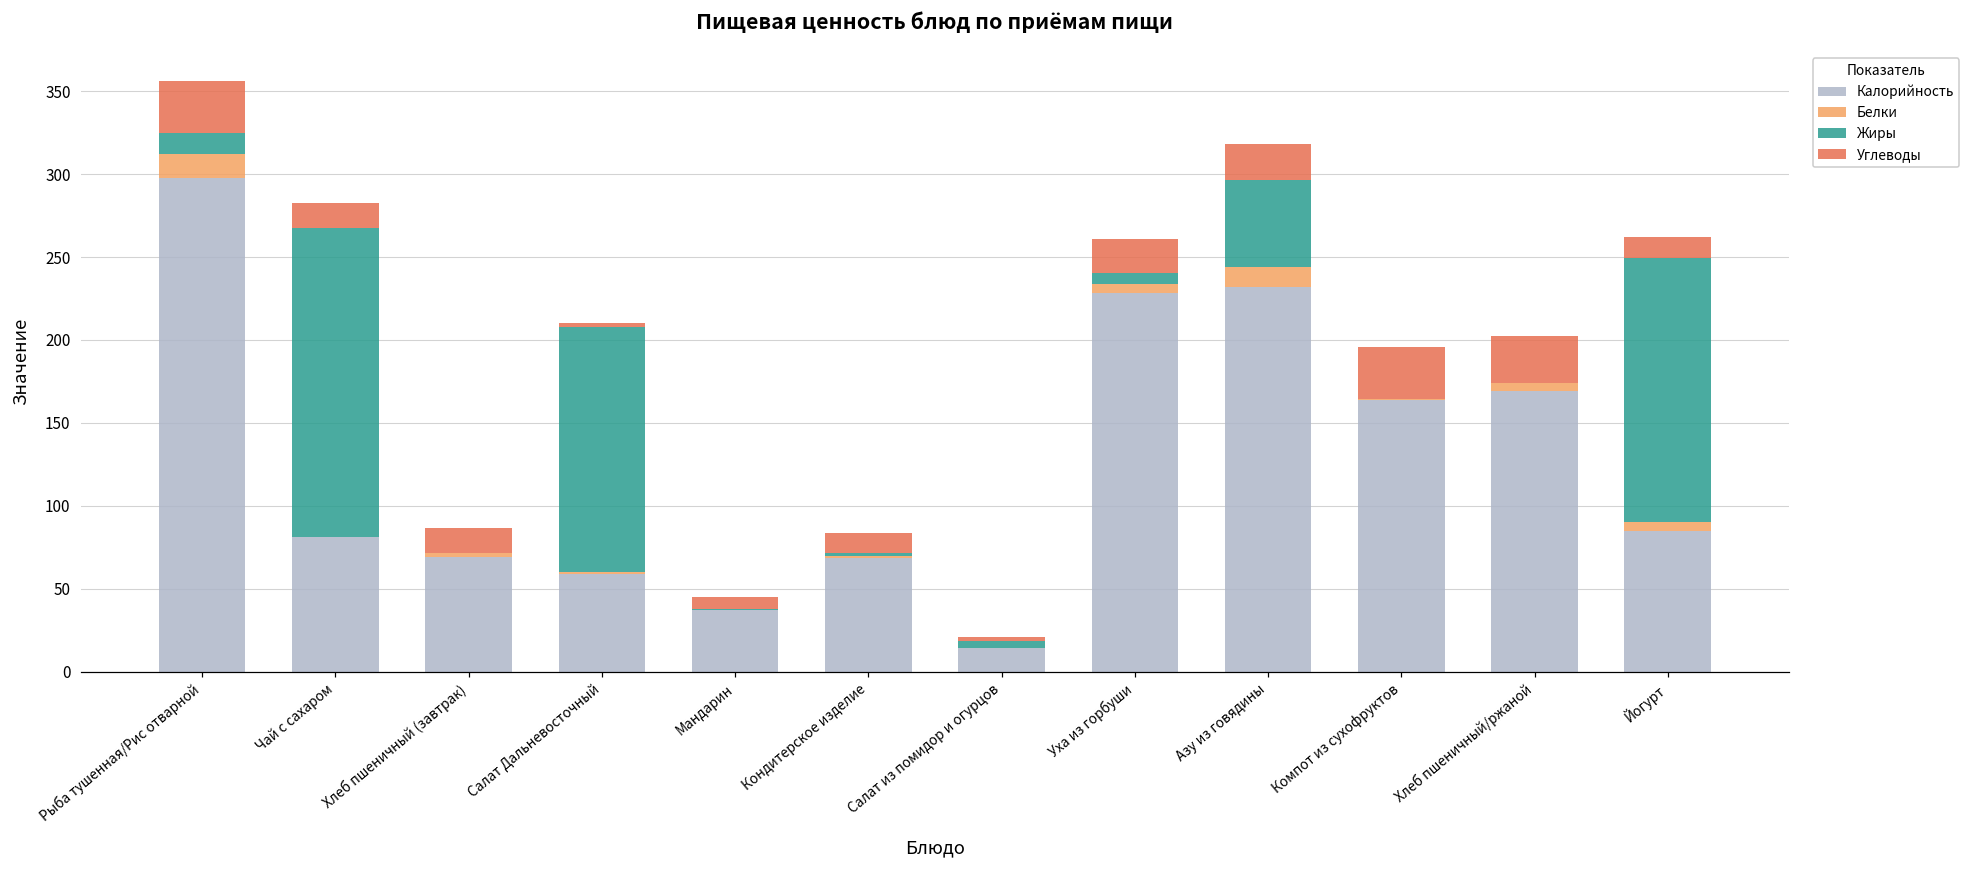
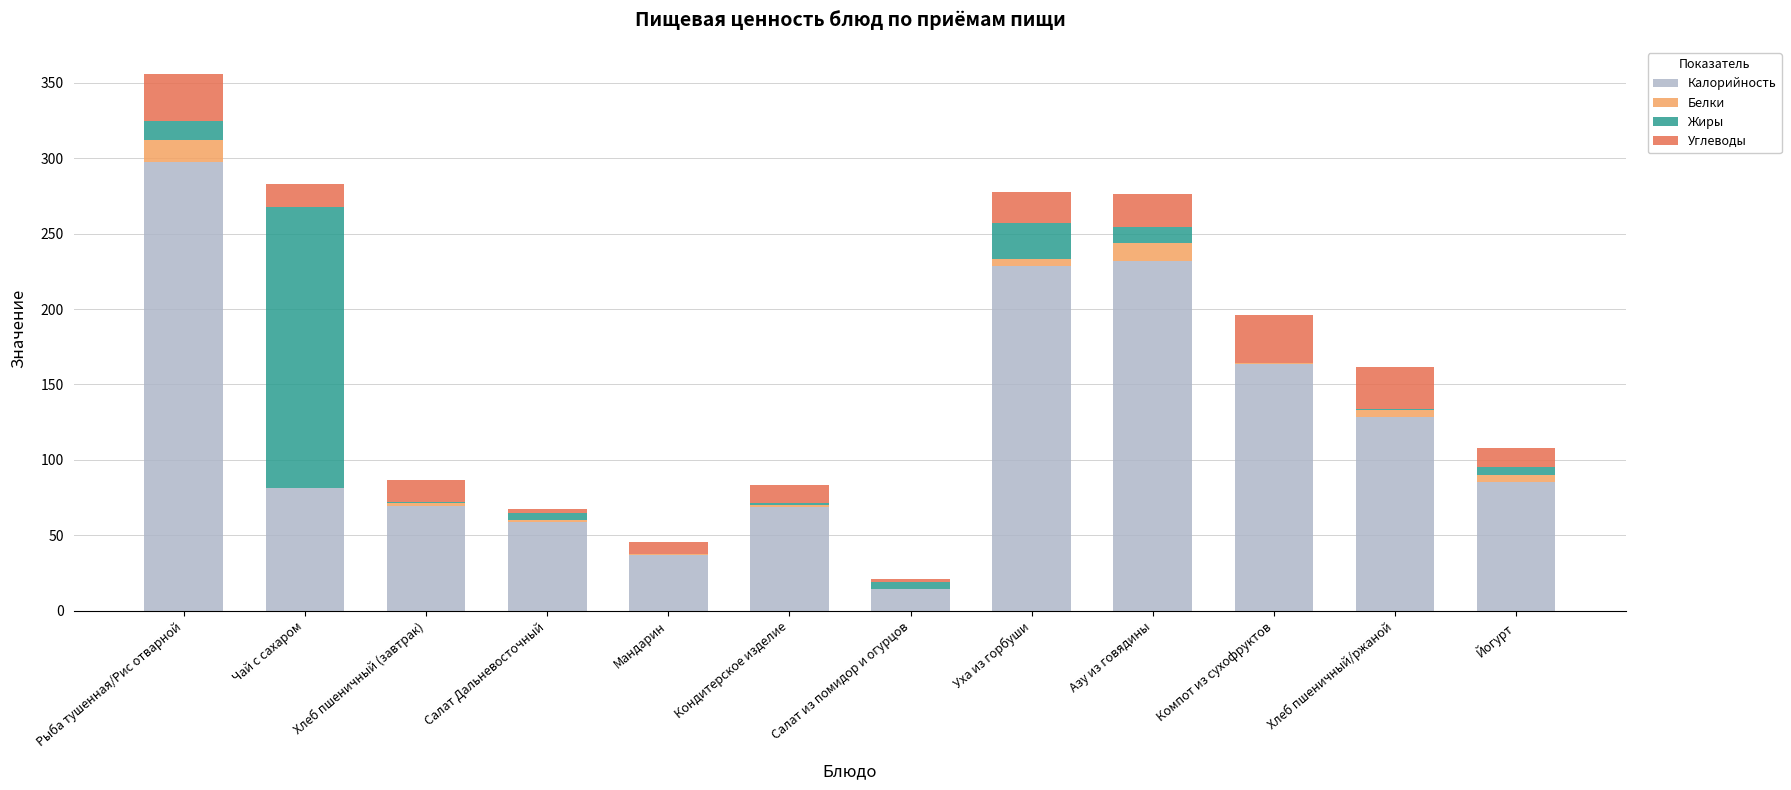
Жиры, Салат Дальневосточный: 148 -> 5
Жиры, Уха из горбуши: 7 -> 24
Жиры, Азу из говядины: 53 -> 11
Калорийность, Хлеб пшеничный/ржаной: 169 -> 128
Жиры, Йогурт: 159 -> 5
